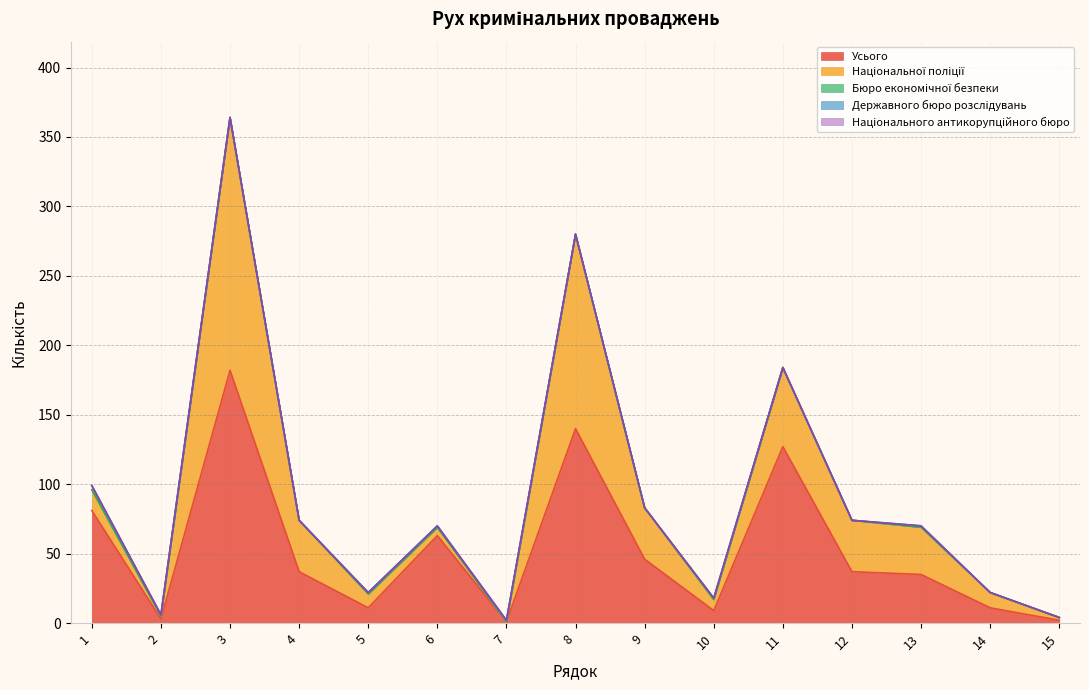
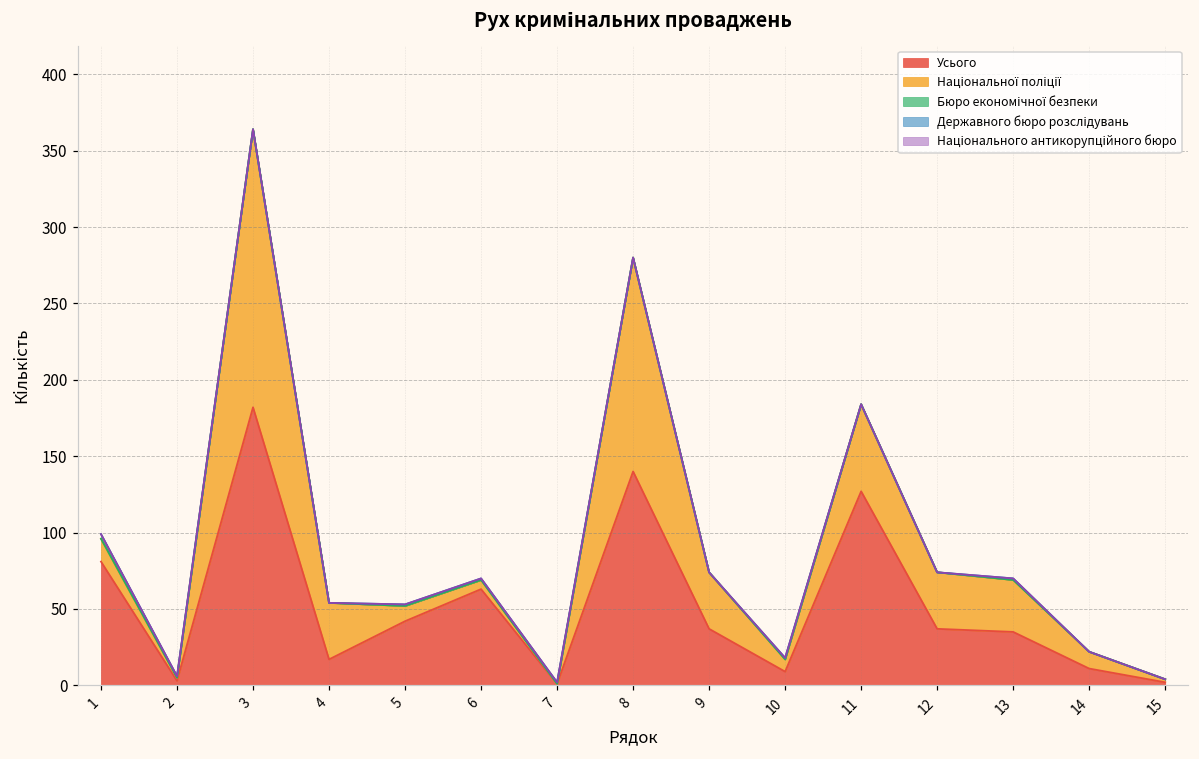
Усього, 4: 37 -> 17
Усього, 5: 11 -> 42
Усього, 9: 46 -> 37
